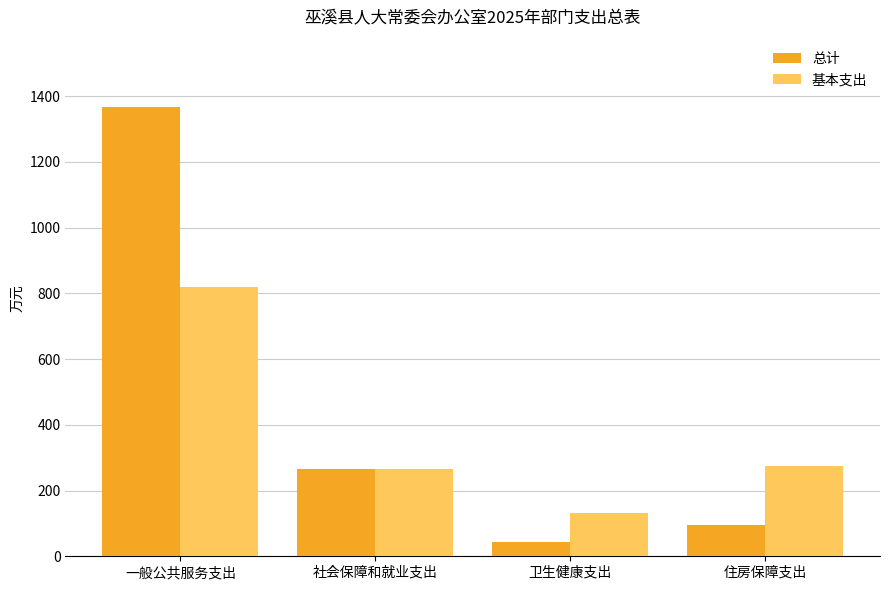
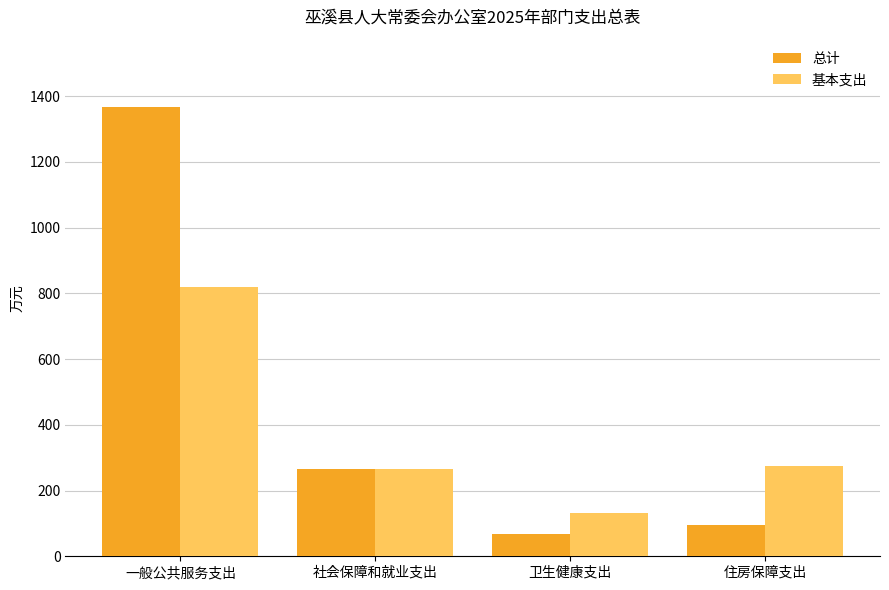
总计, 卫生健康支出: 40 -> 70
